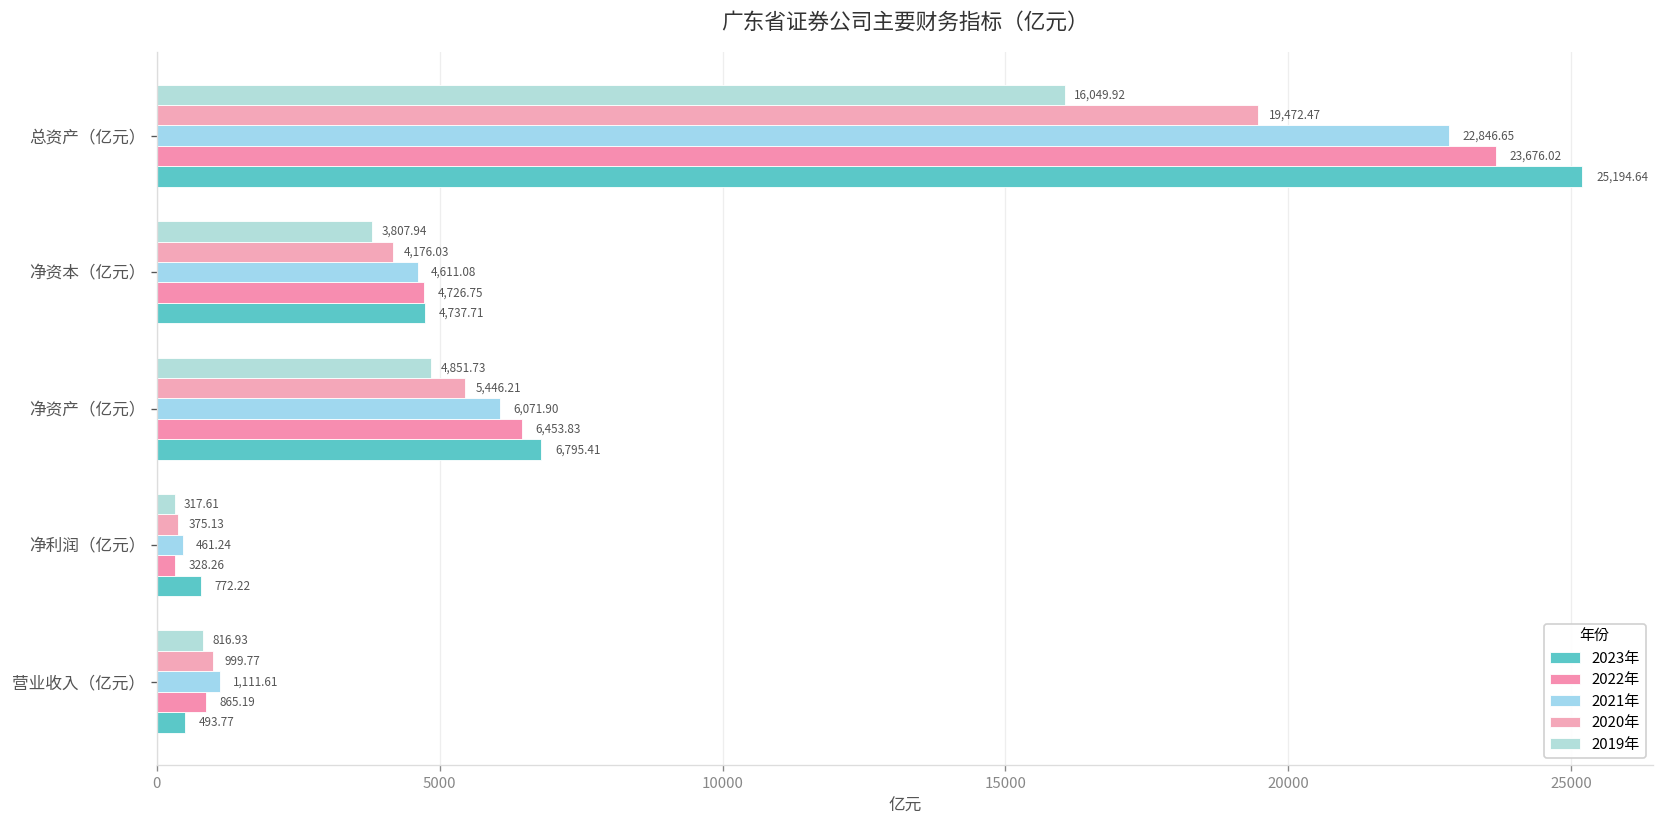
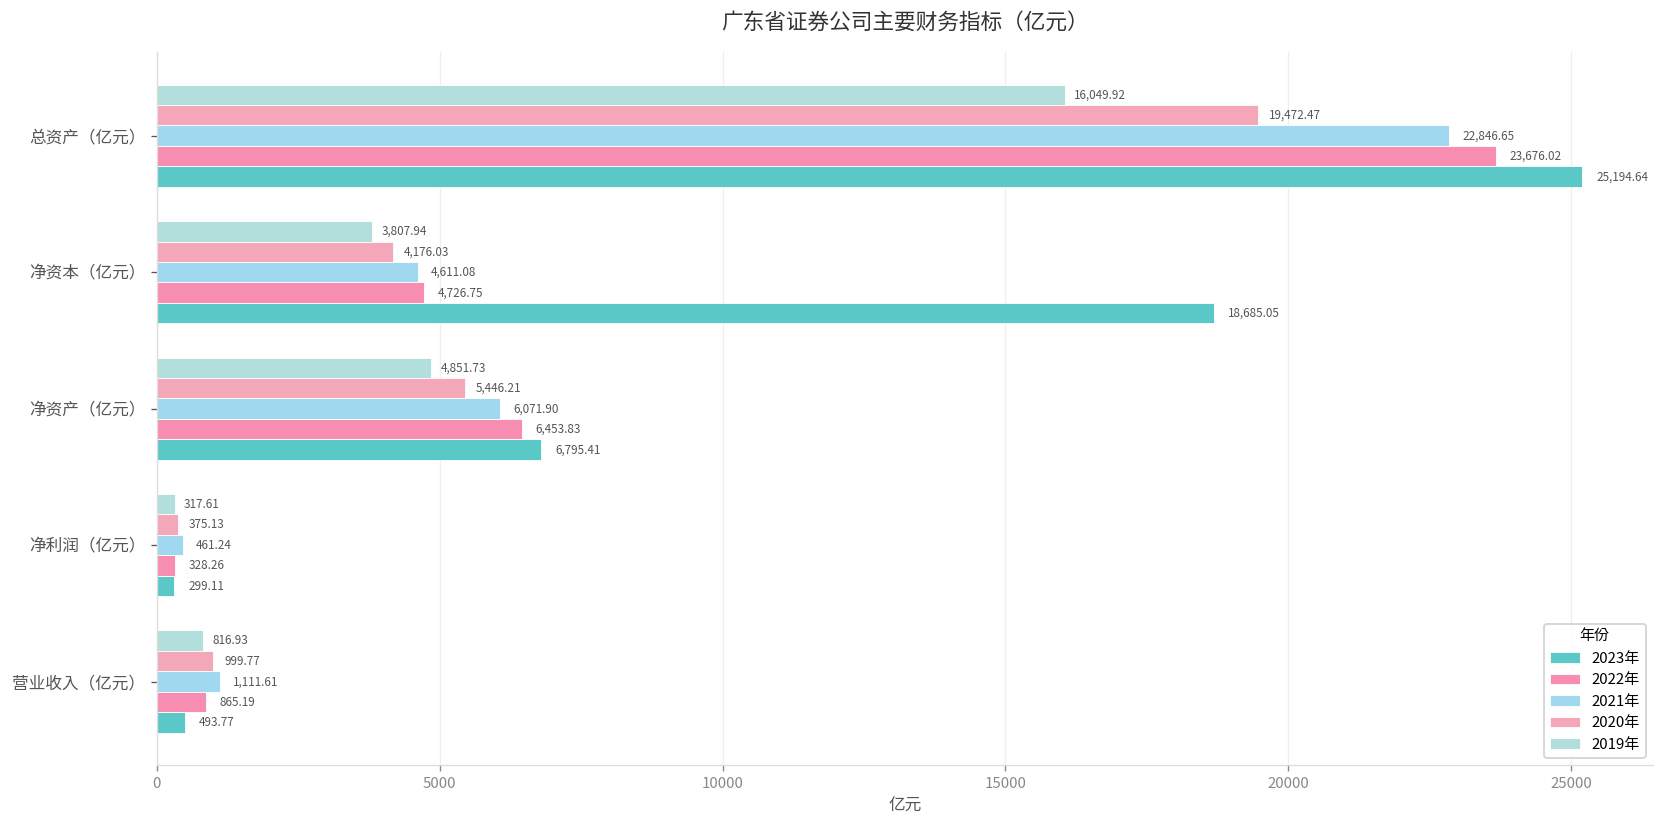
2023年, 净资本（亿元）: 4,737.71 -> 18,685.05
2023年, 净利润（亿元）: 772.22 -> 299.11
